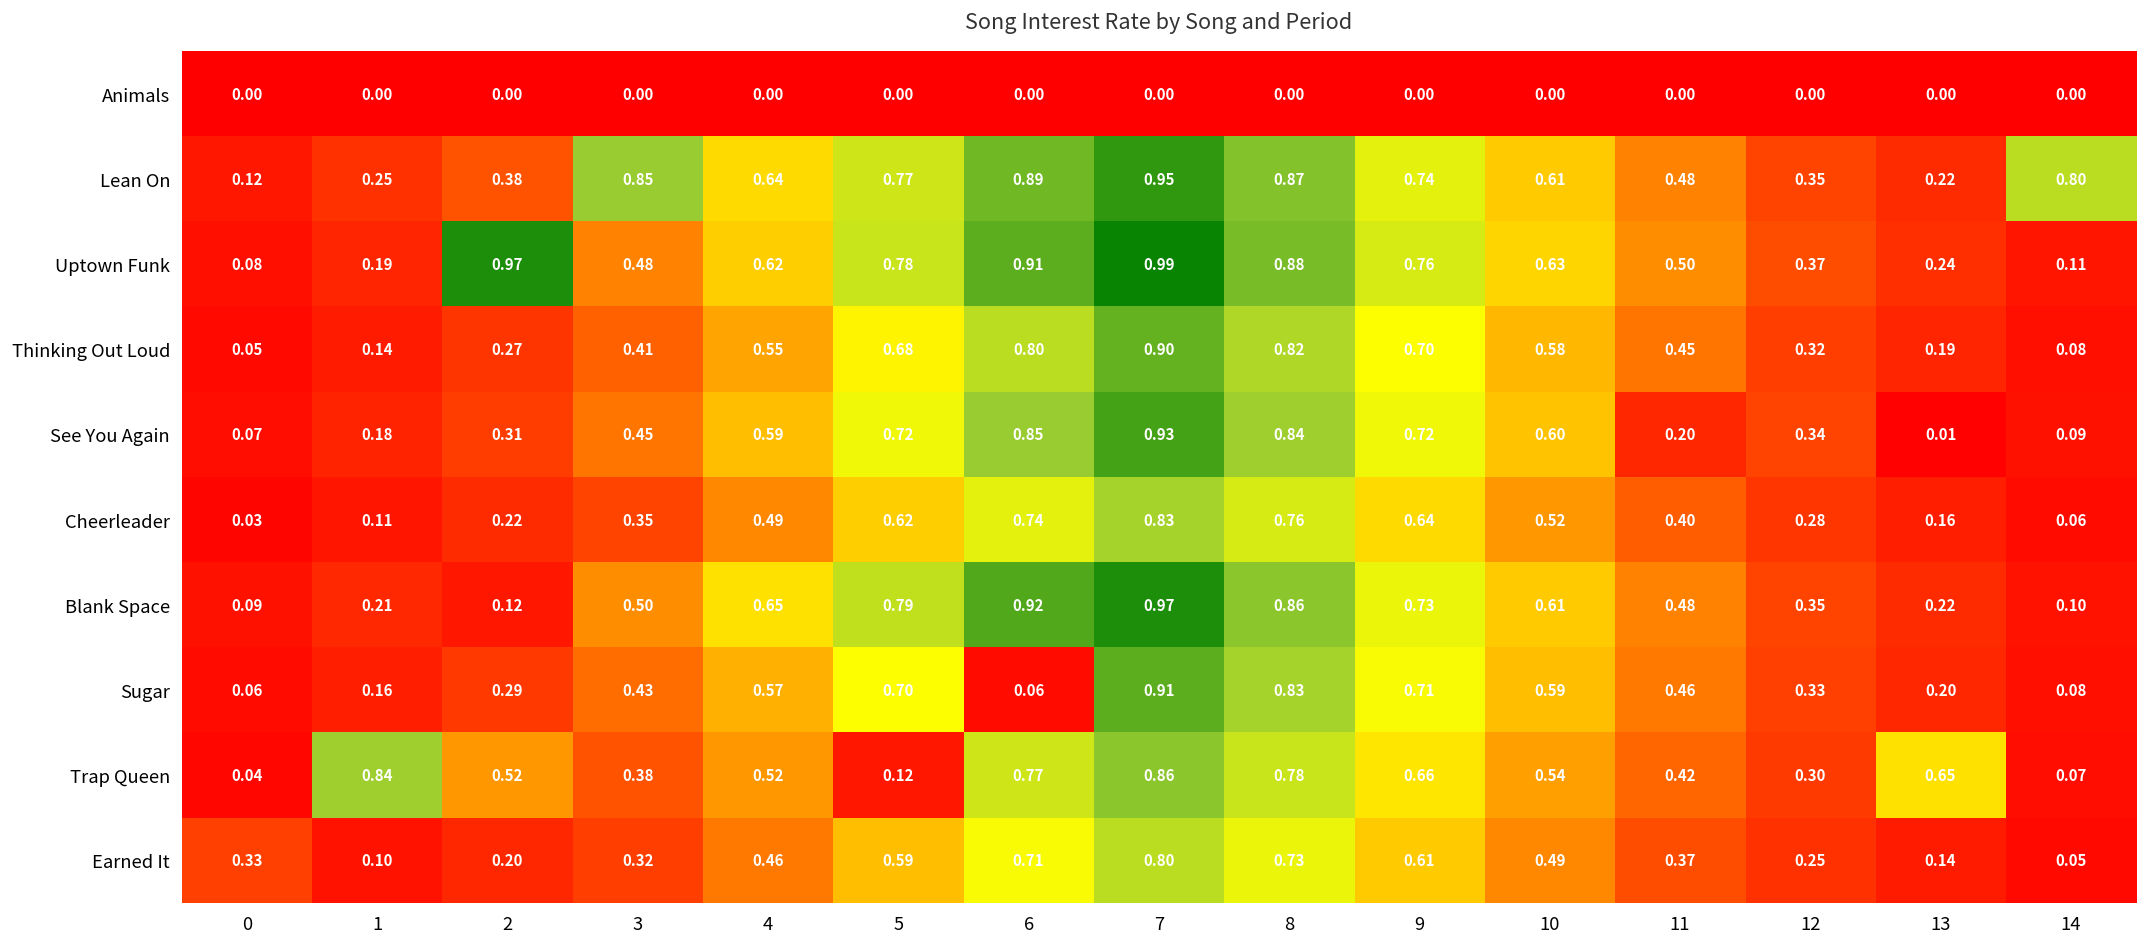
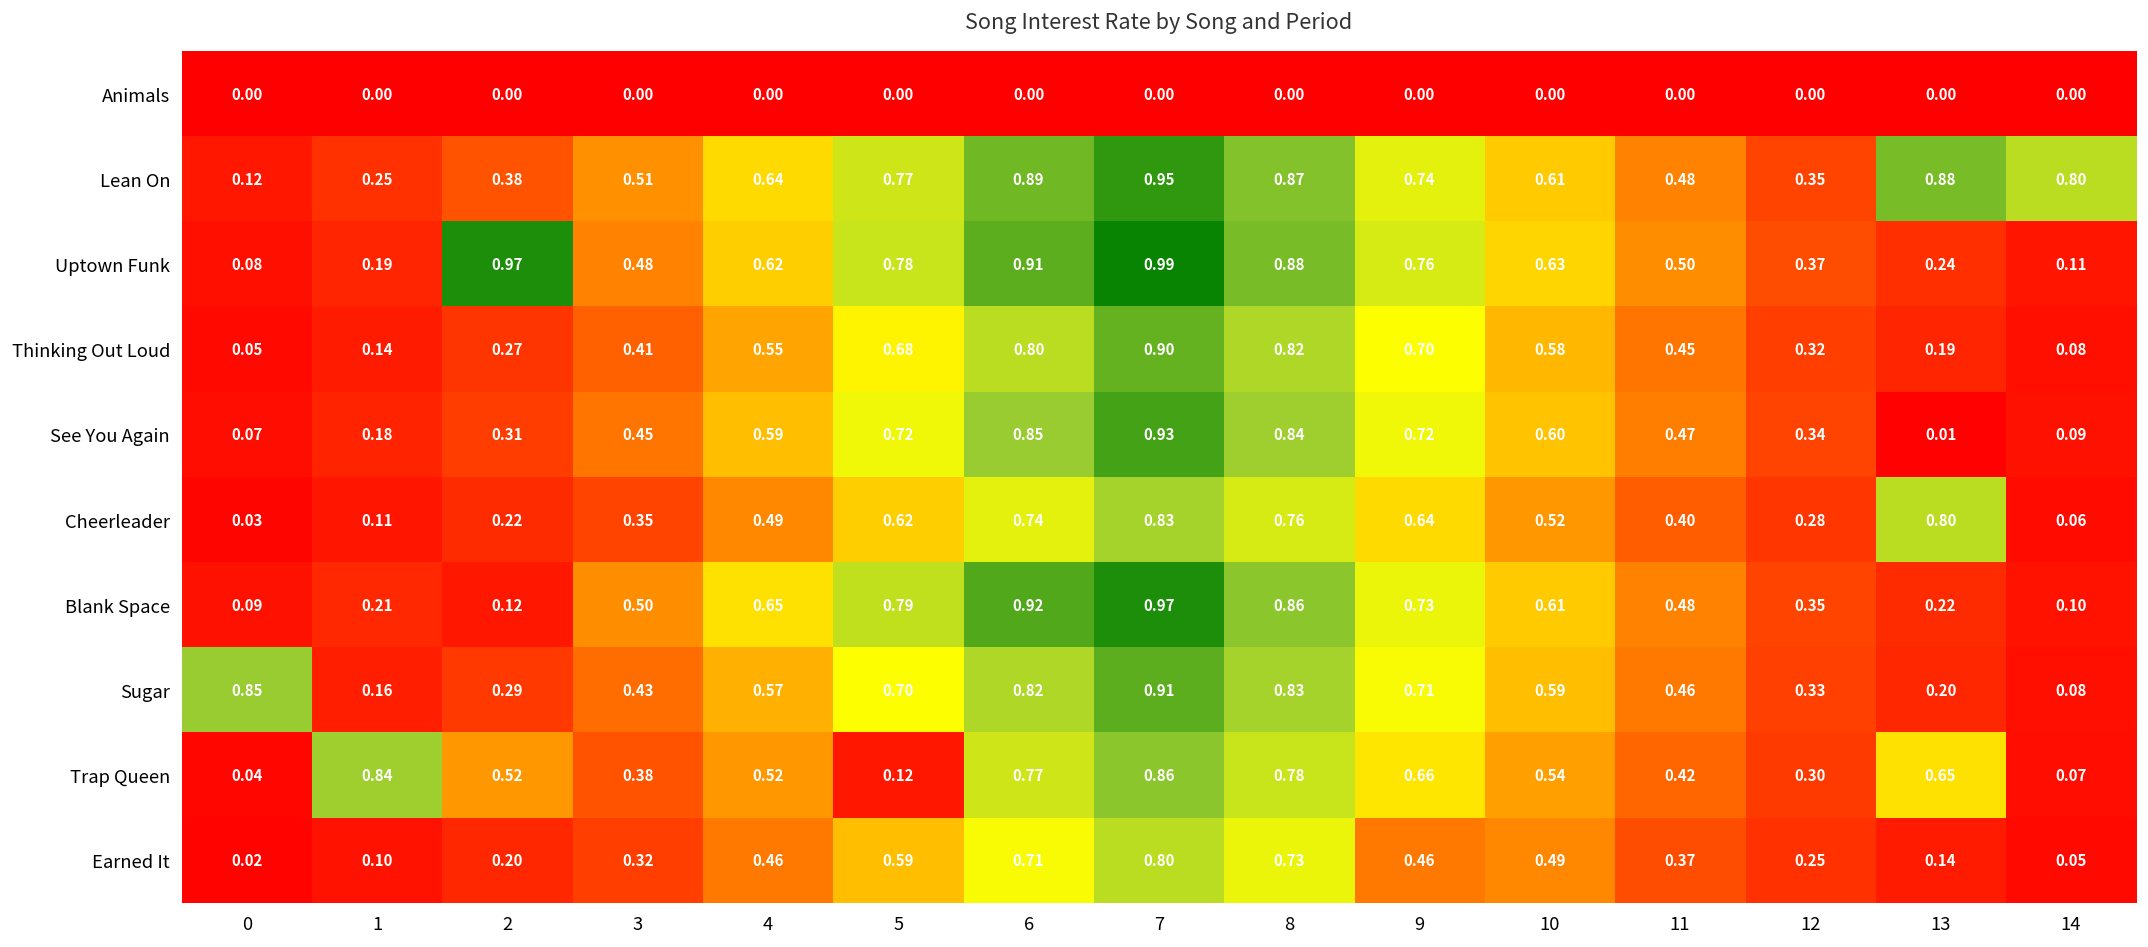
Lean On, 3: 0.85 -> 0.51
Lean On, 13: 0.22 -> 0.88
See You Again, 11: 0.20 -> 0.47
Cheerleader, 13: 0.16 -> 0.80
Sugar, 0: 0.06 -> 0.85
Sugar, 6: 0.06 -> 0.82
Earned It, 0: 0.33 -> 0.02
Earned It, 9: 0.61 -> 0.46
